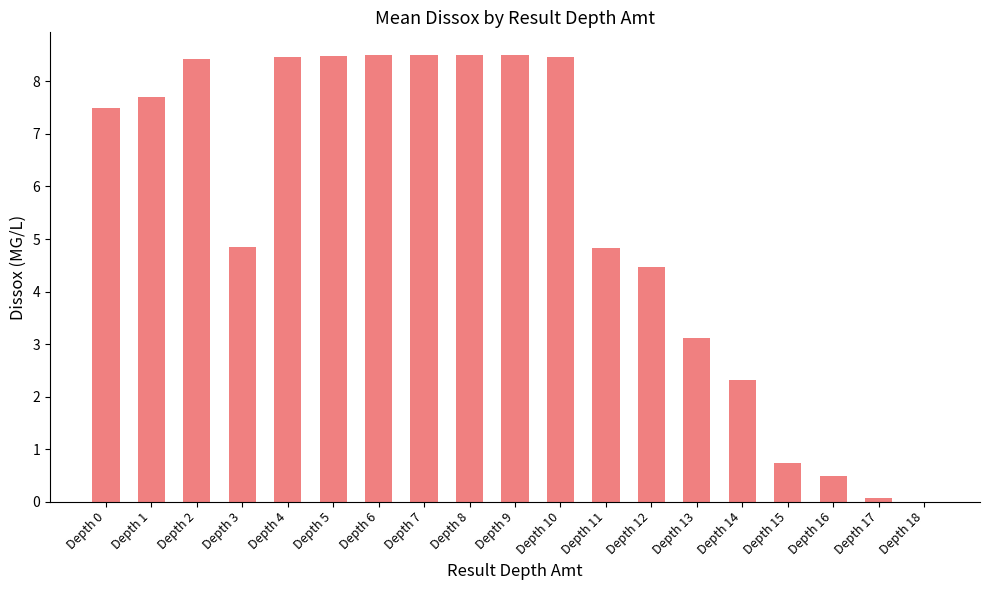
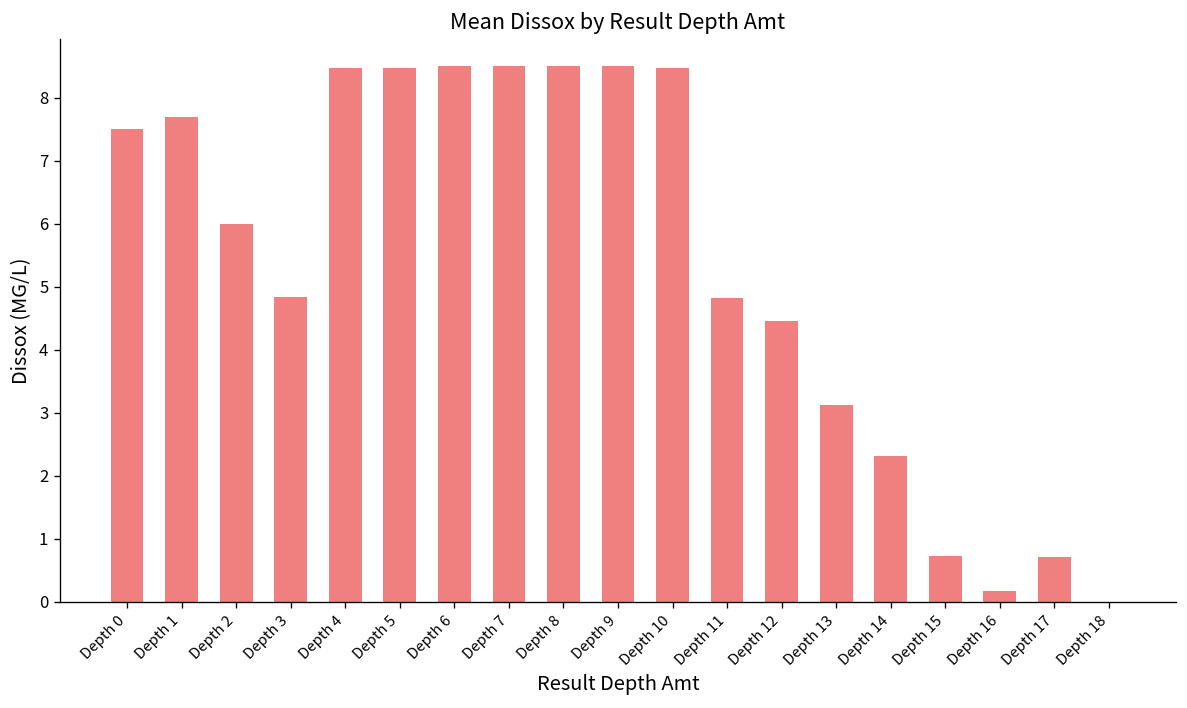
Depth 2: 8.4 -> 6.0
Depth 16: 0.5 -> 0.2
Depth 17: 0.1 -> 0.7
